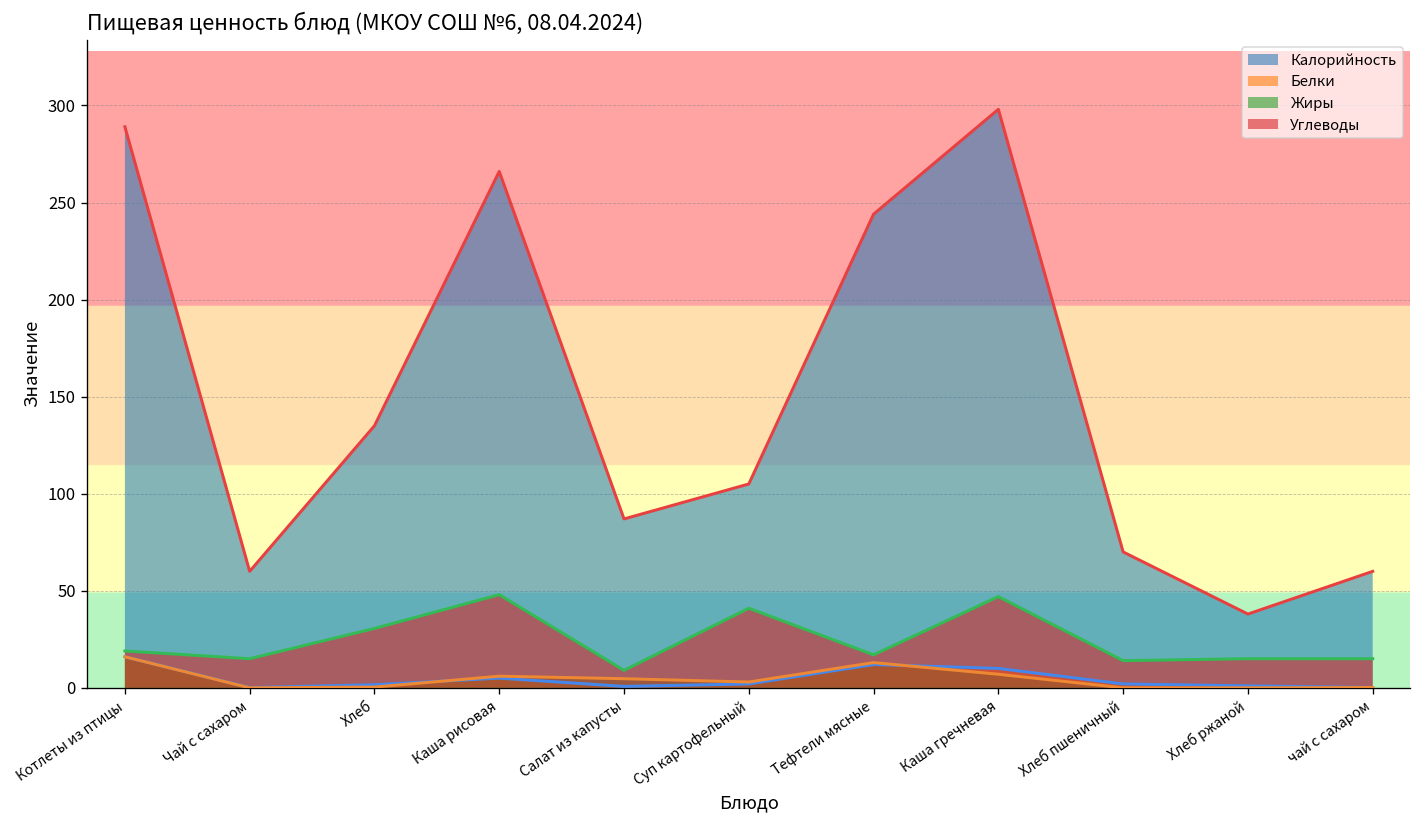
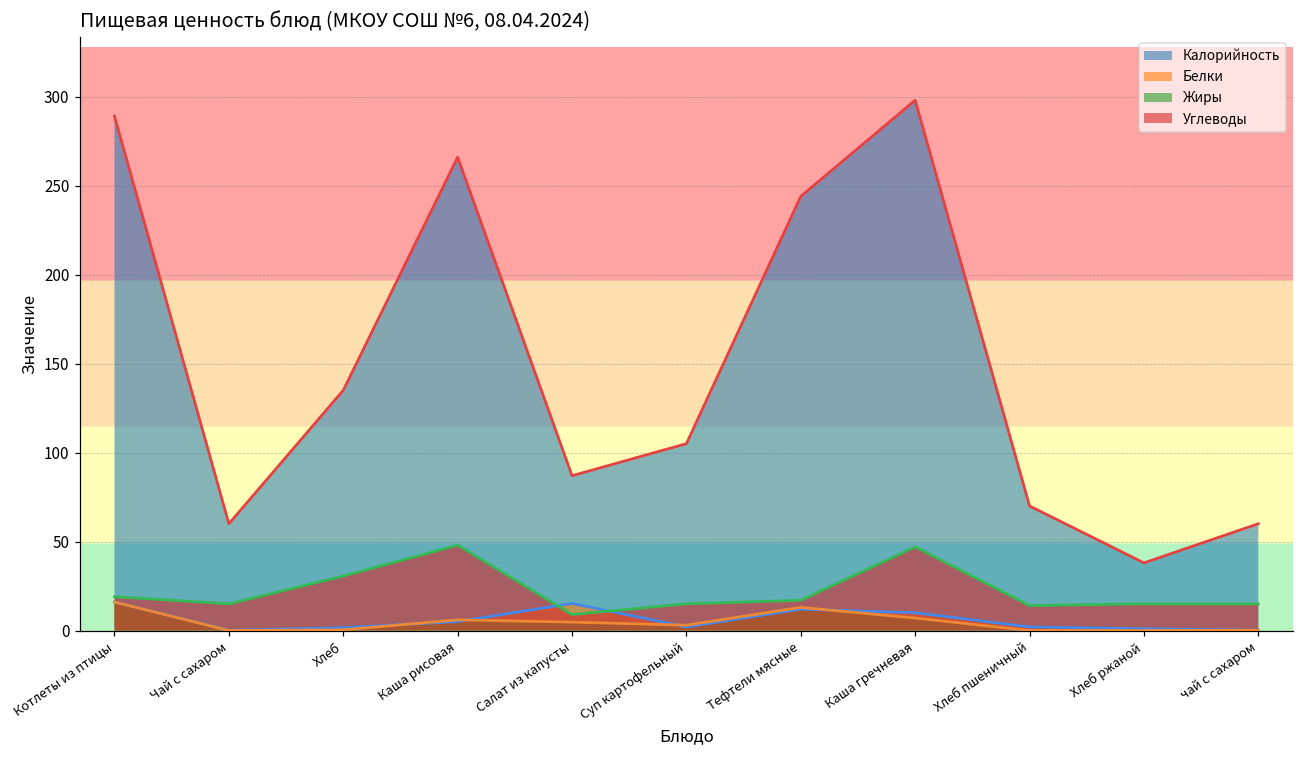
Белки, Салат из капусты: 1 -> 15
Углеводы, Суп картофельный: 41 -> 15
